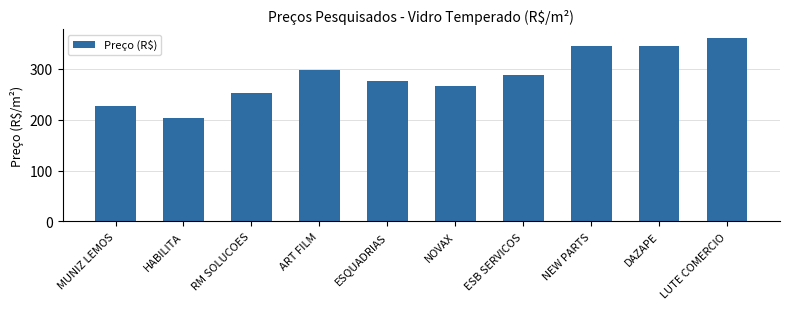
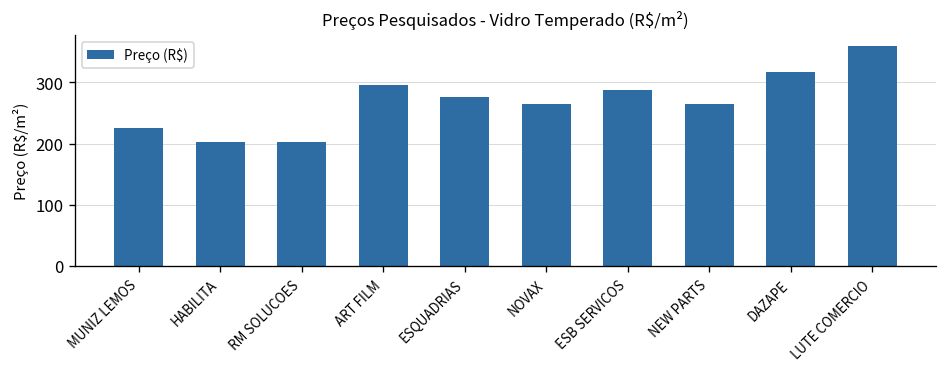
RM SOLUCOES: 250 -> 200
NEW PARTS: 340 -> 260
DAZAPE: 350 -> 320
